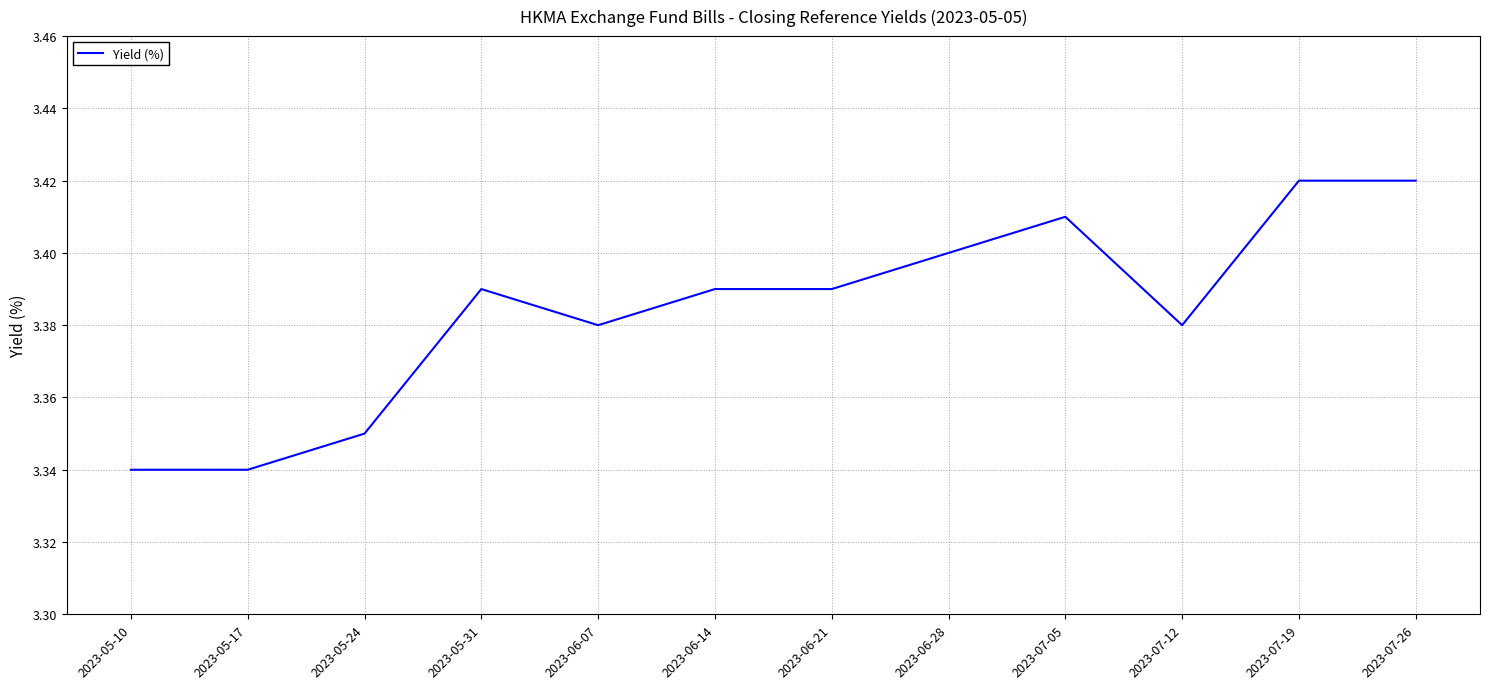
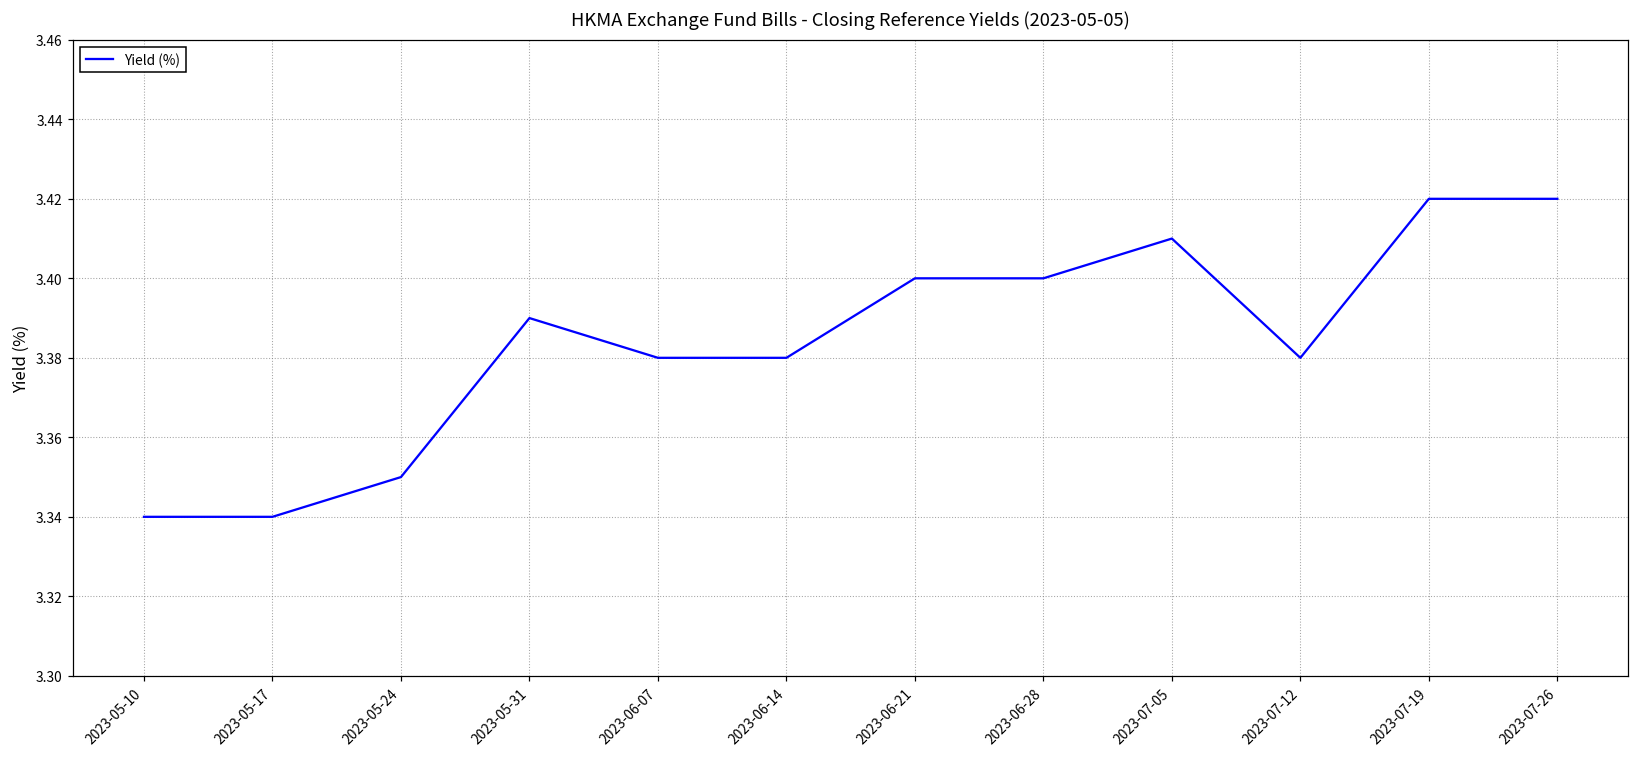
2023-06-14: 3.39 -> 3.38
2023-06-21: 3.39 -> 3.40
